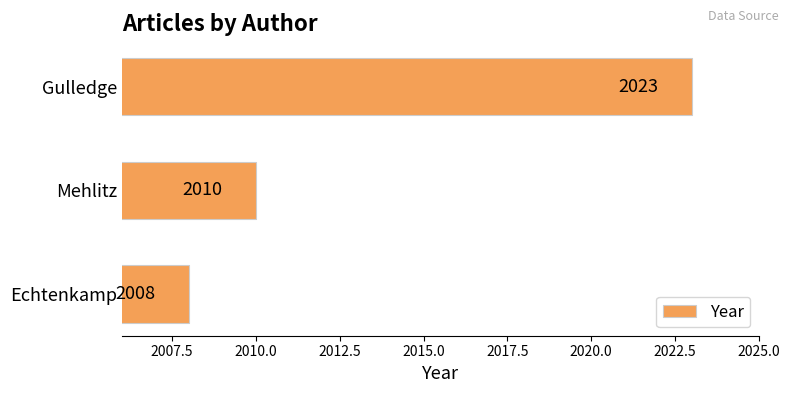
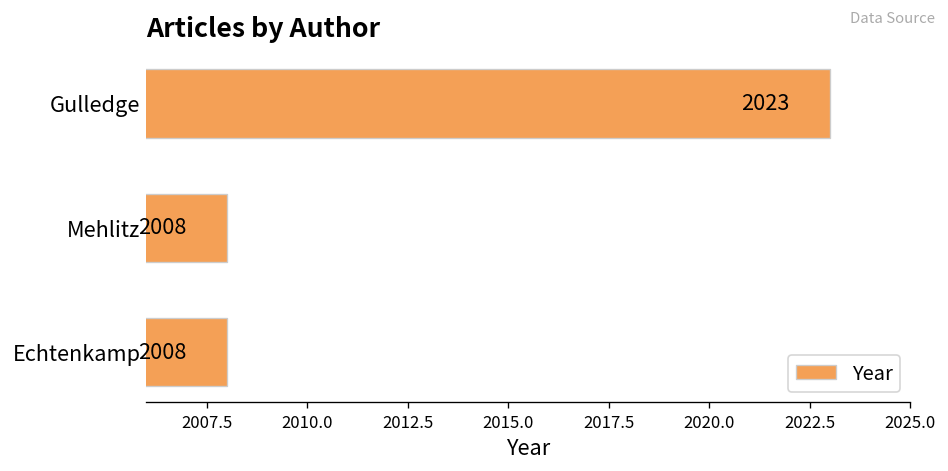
Mehlitz: 2010 -> 2008
